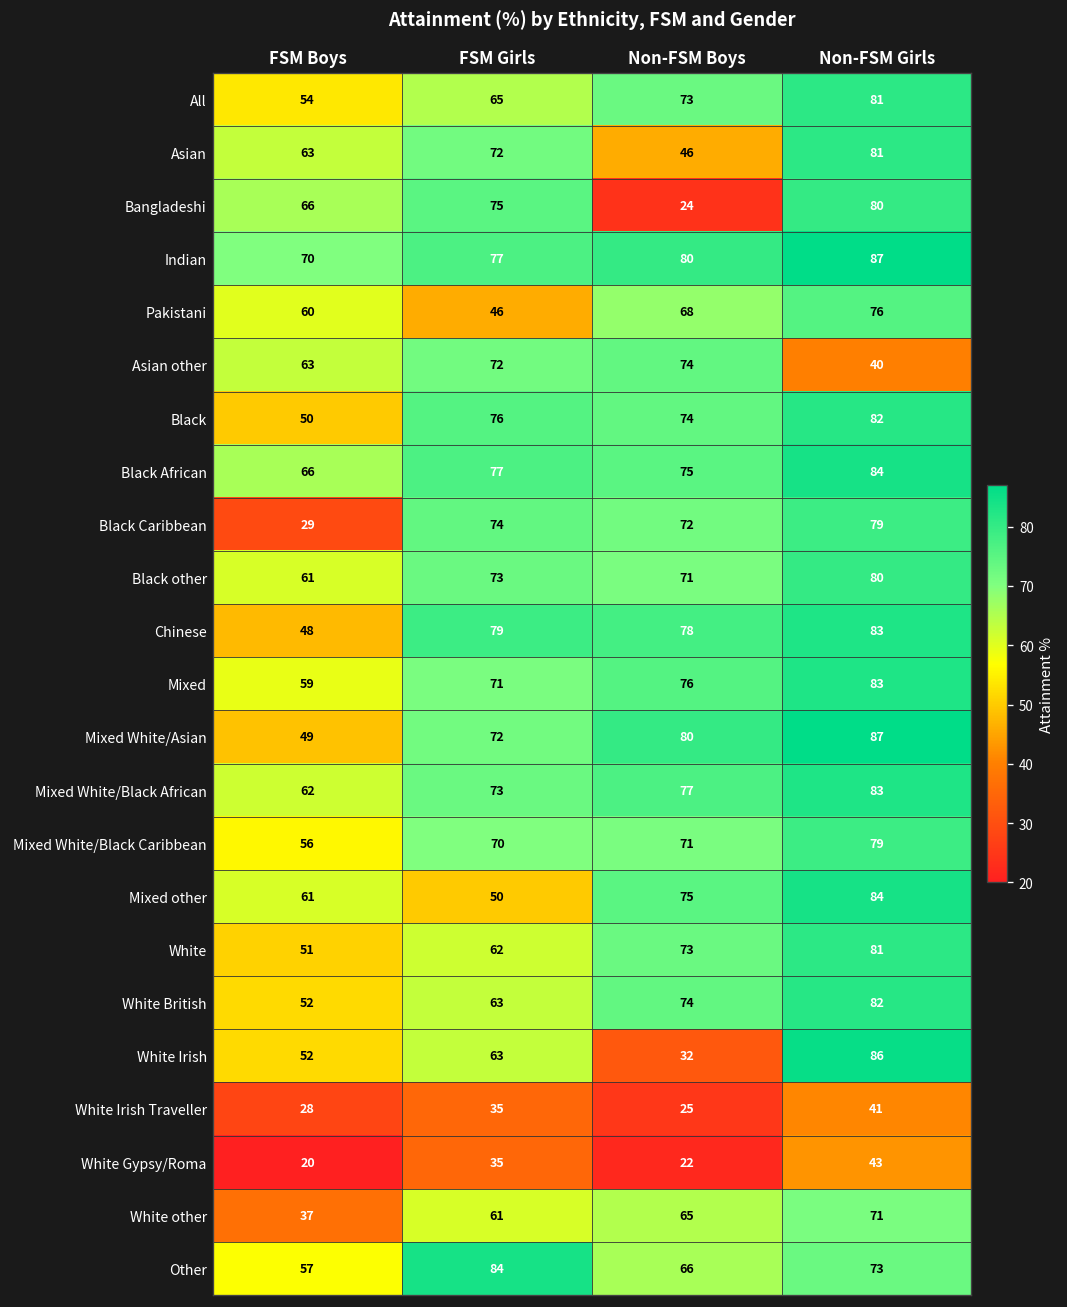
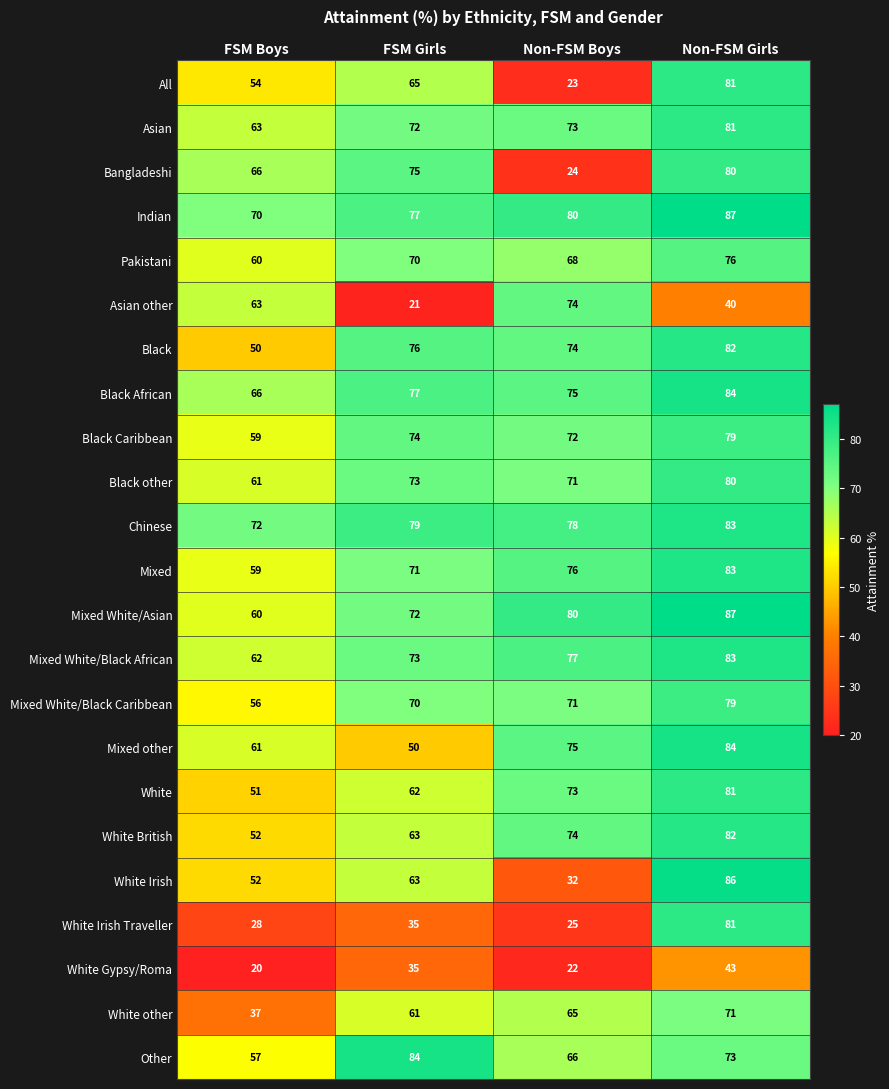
All, Non-FSM Boys: 73 -> 23
Asian, Non-FSM Boys: 46 -> 73
Pakistani, FSM Girls: 46 -> 70
Asian other, FSM Girls: 72 -> 21
Black Caribbean, FSM Boys: 29 -> 59
Chinese, FSM Boys: 48 -> 72
Mixed White/Asian, FSM Boys: 49 -> 60
White Irish Traveller, Non-FSM Girls: 41 -> 81
